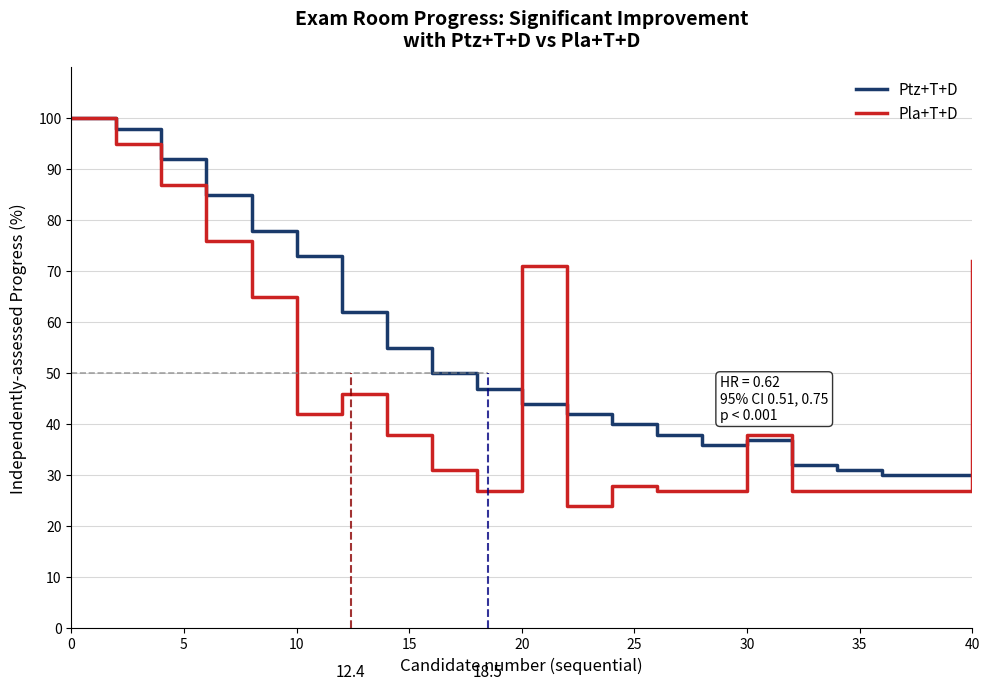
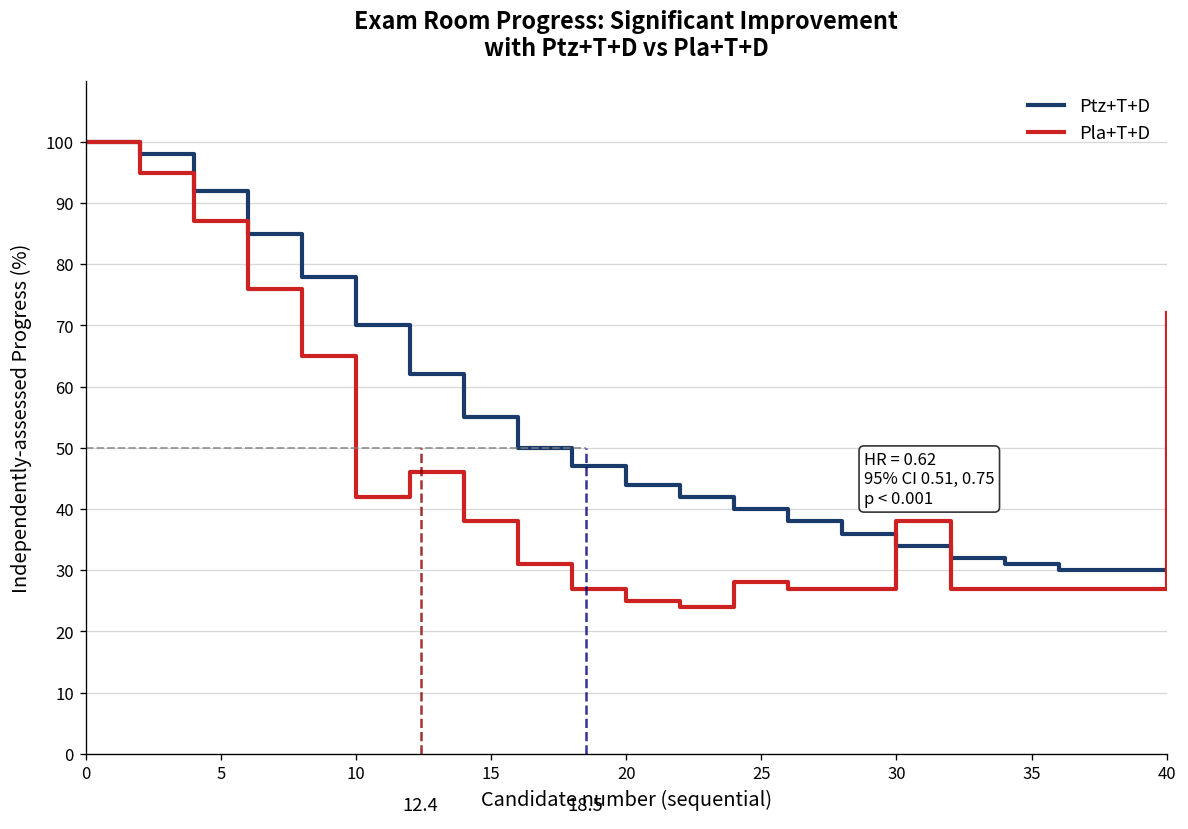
Ptz+T+D, 10: 73 -> 70
Pla+T+D, 20: 71 -> 25
Ptz+T+D, 30: 37 -> 34
